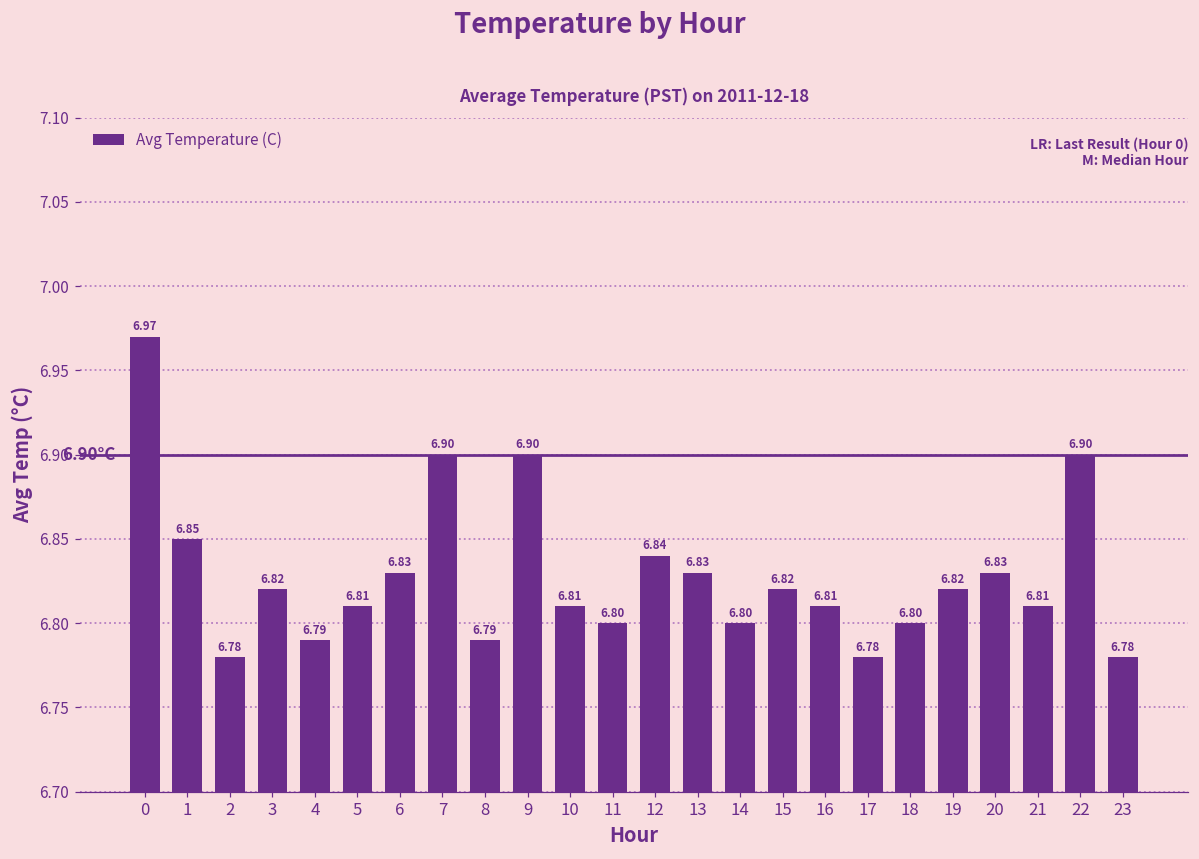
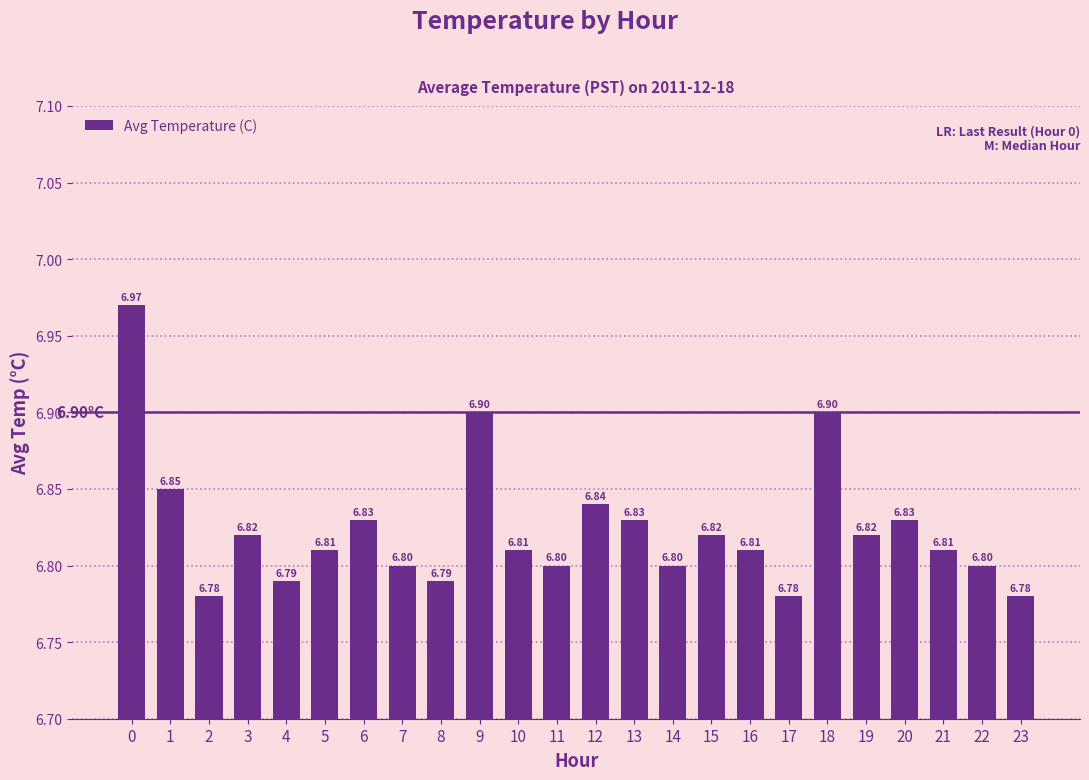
7: 6.90 -> 6.80
18: 6.80 -> 6.90
22: 6.90 -> 6.80
